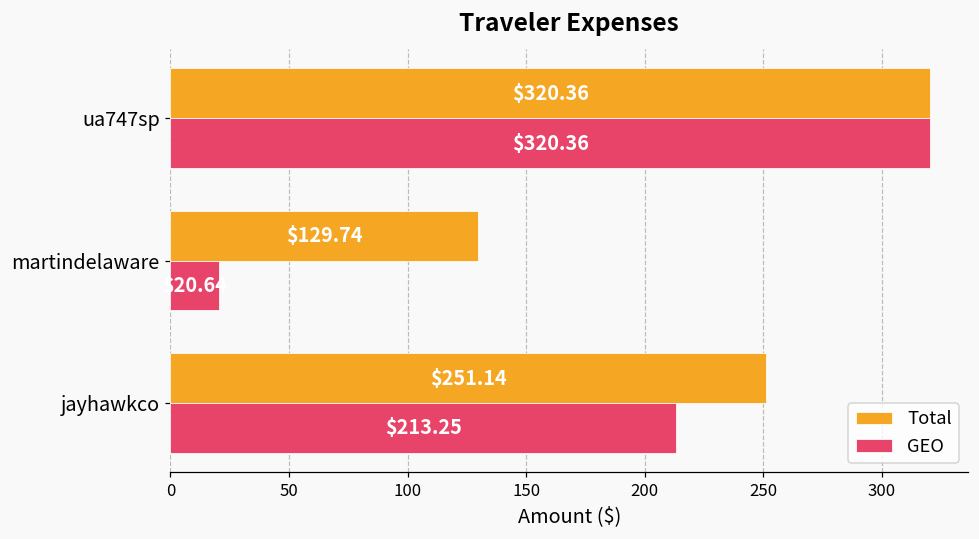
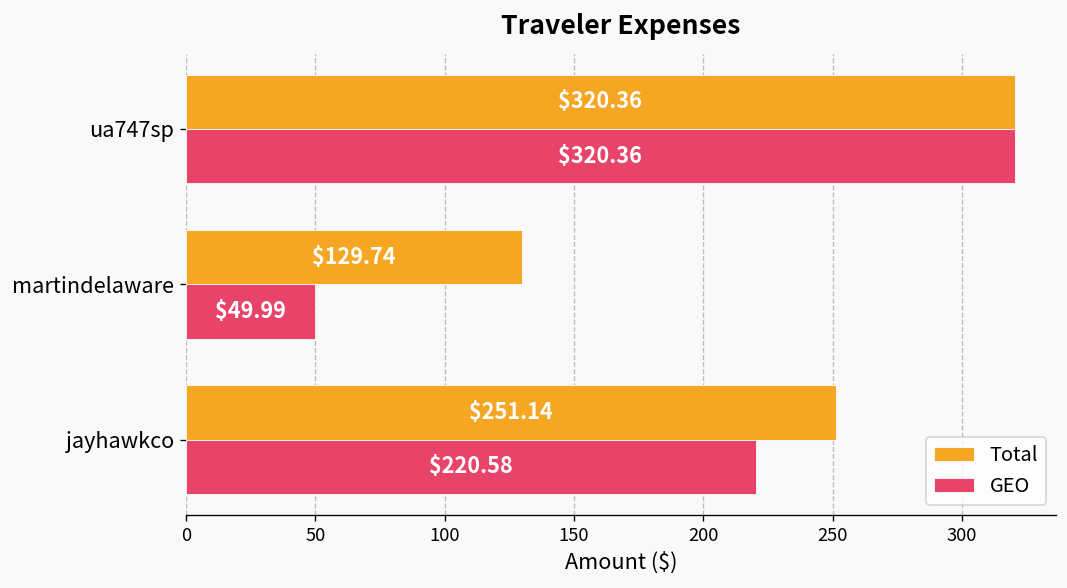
GEO, martindelaware: $20.64 -> $49.99
GEO, jayhawkco: $213.25 -> $220.58
